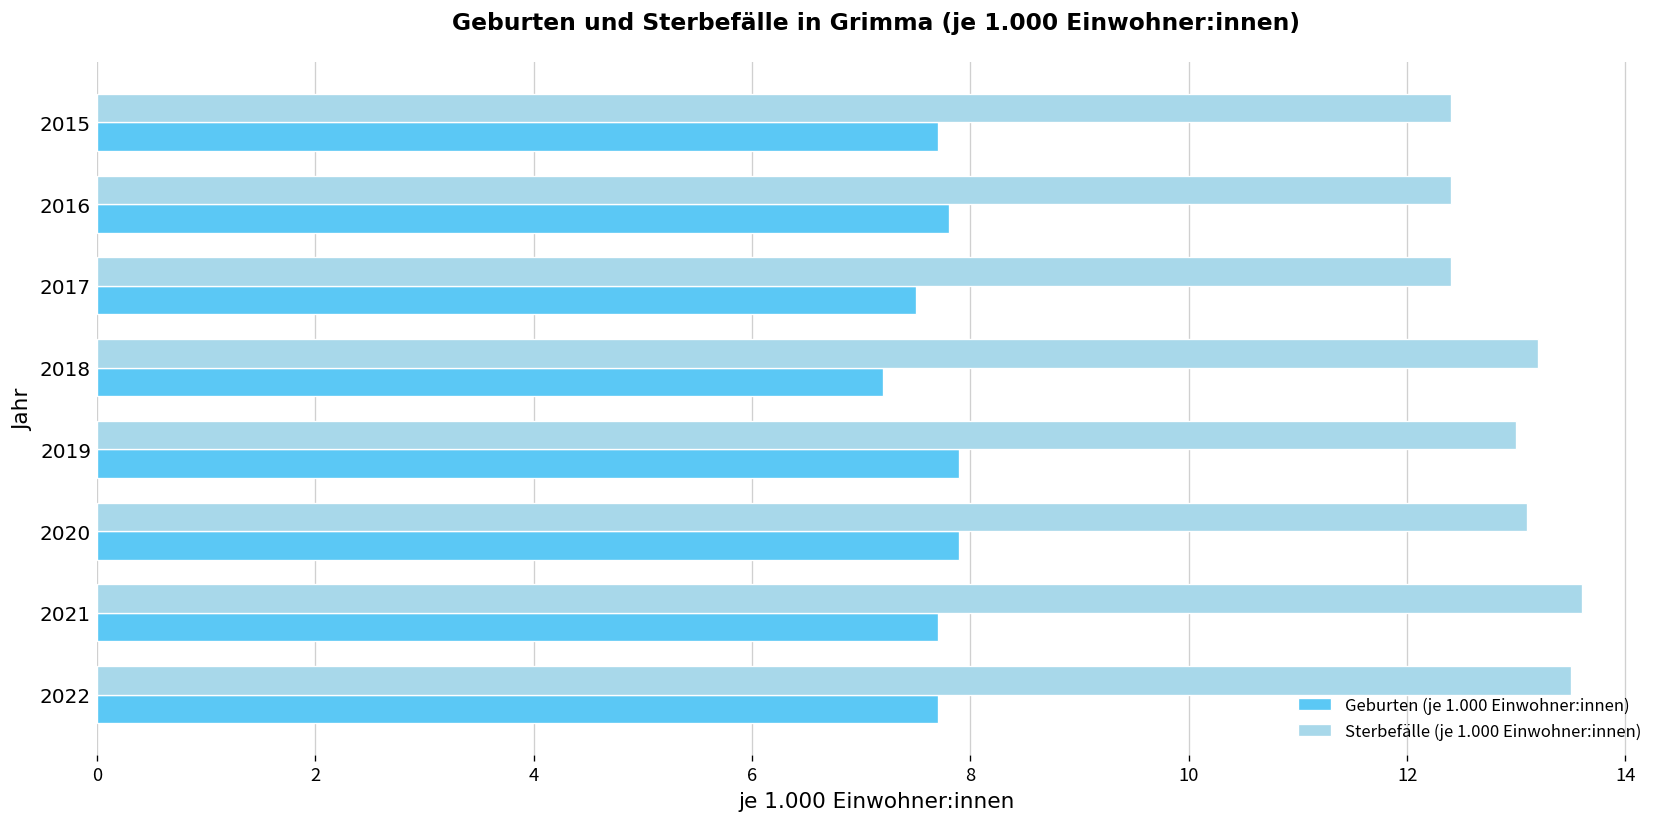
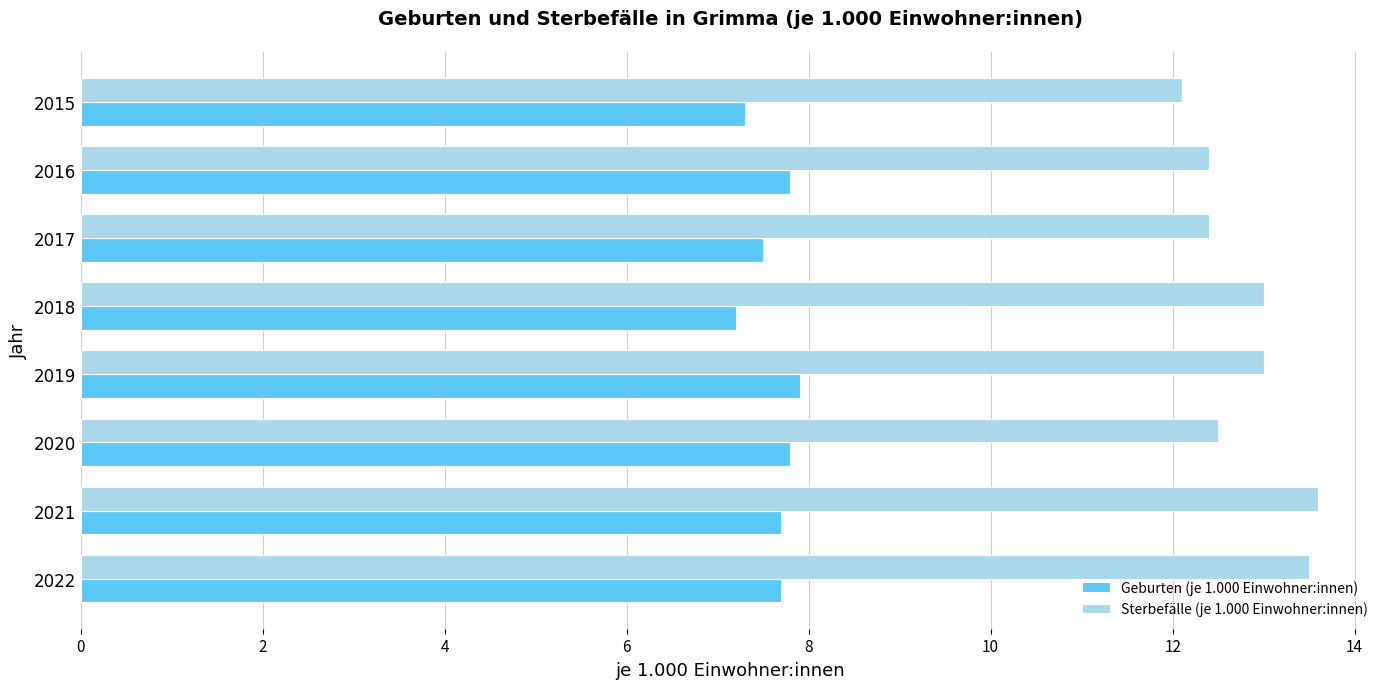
Sterbefälle (je 1.000 Einwohner:innen), 2015: 12.4 -> 12.1
Geburten (je 1.000 Einwohner:innen), 2015: 7.7 -> 7.3
Sterbefälle (je 1.000 Einwohner:innen), 2018: 13.2 -> 13.0
Sterbefälle (je 1.000 Einwohner:innen), 2020: 13.1 -> 12.5
Geburten (je 1.000 Einwohner:innen), 2020: 7.9 -> 7.8
